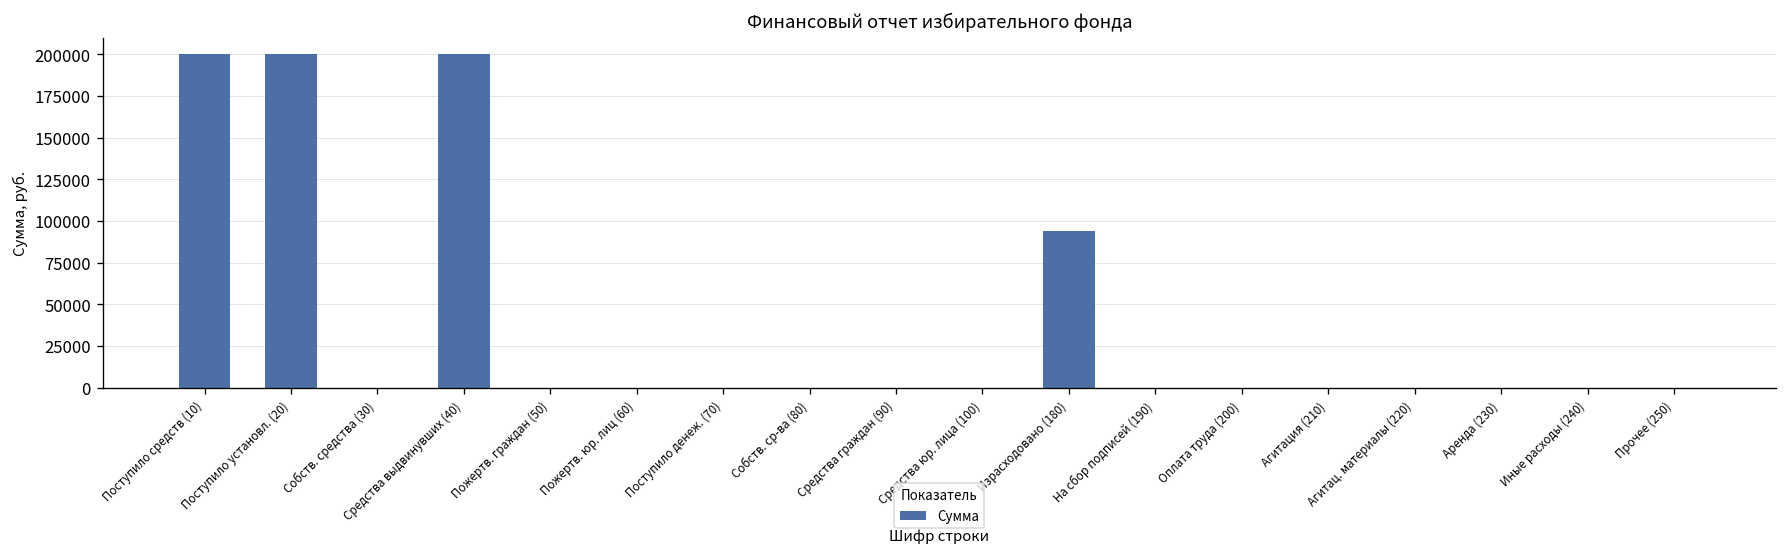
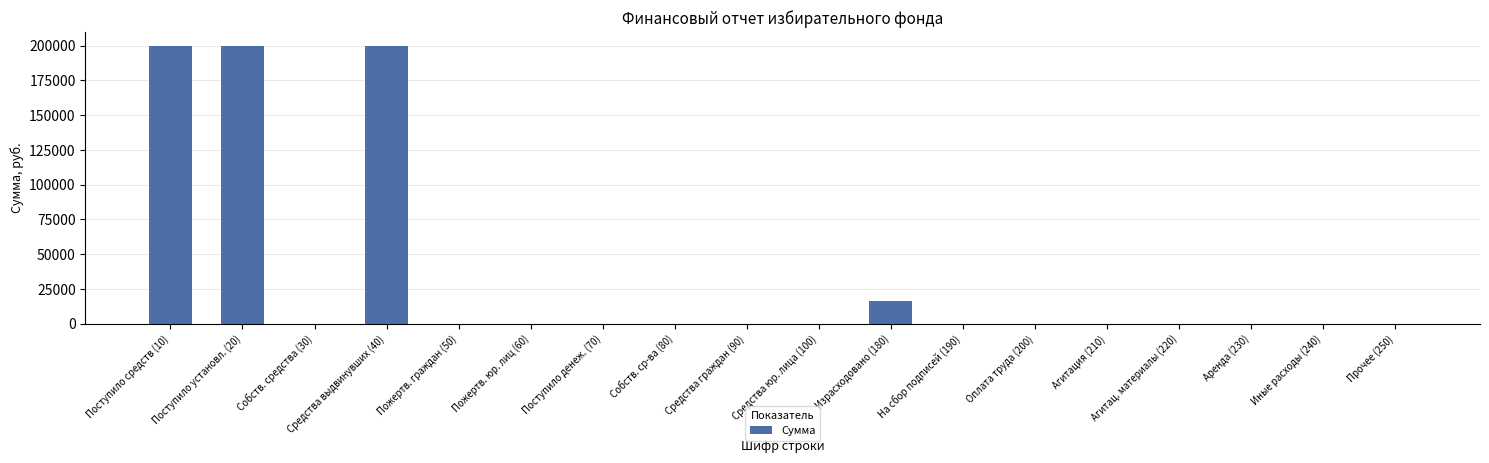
Израсходовано (180): 94000 -> 17000
